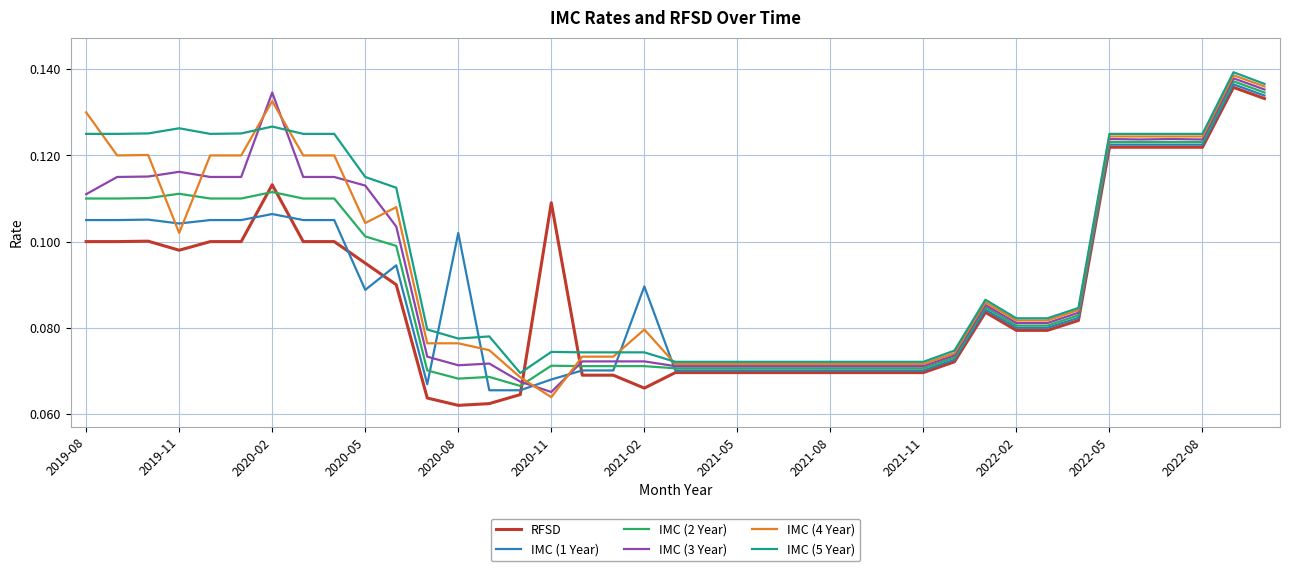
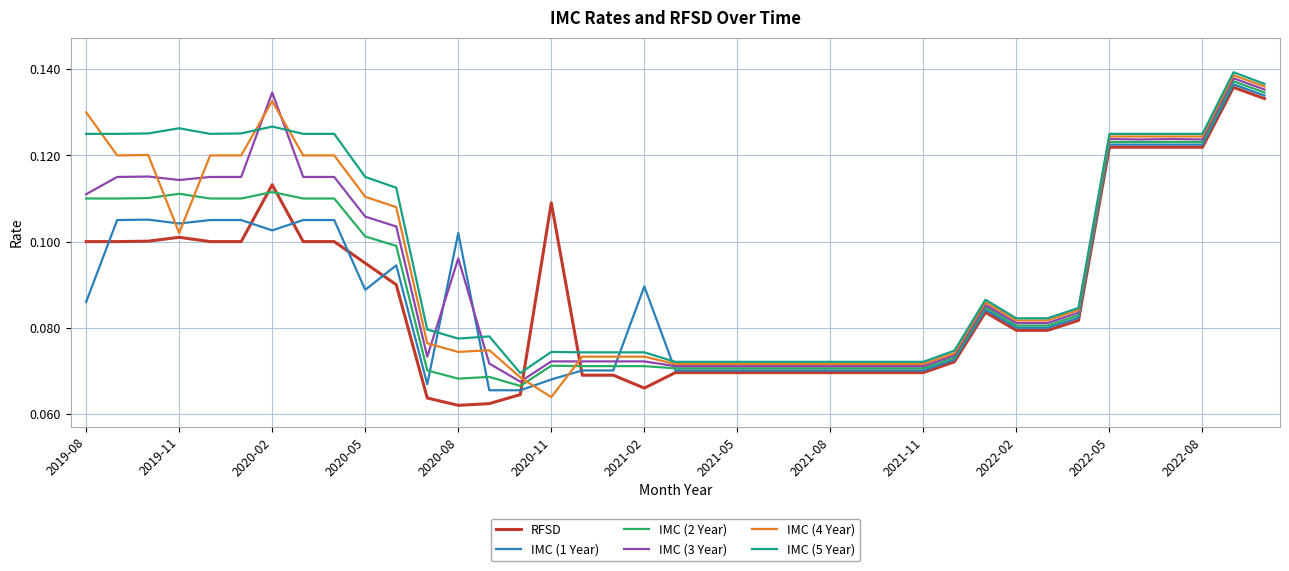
IMC (1 Year), 2019-08: 0.105 -> 0.086
RFSD, 2019-11: 0.098 -> 0.101
IMC (3 Year), 2019-11: 0.116 -> 0.114
IMC (1 Year), 2020-02: 0.106 -> 0.103
IMC (3 Year), 2020-05: 0.113 -> 0.106
IMC (4 Year), 2020-05: 0.104 -> 0.110
IMC (3 Year), 2020-08: 0.071 -> 0.096
IMC (4 Year), 2020-08: 0.076 -> 0.074
IMC (3 Year), 2020-11: 0.065 -> 0.072
IMC (4 Year), 2021-02: 0.080 -> 0.073
